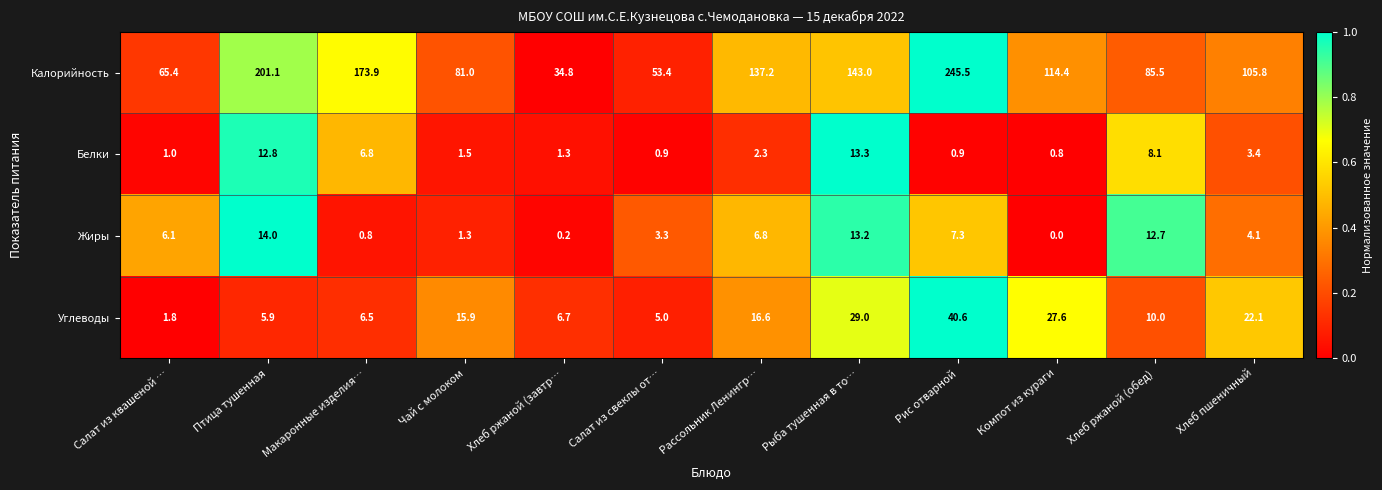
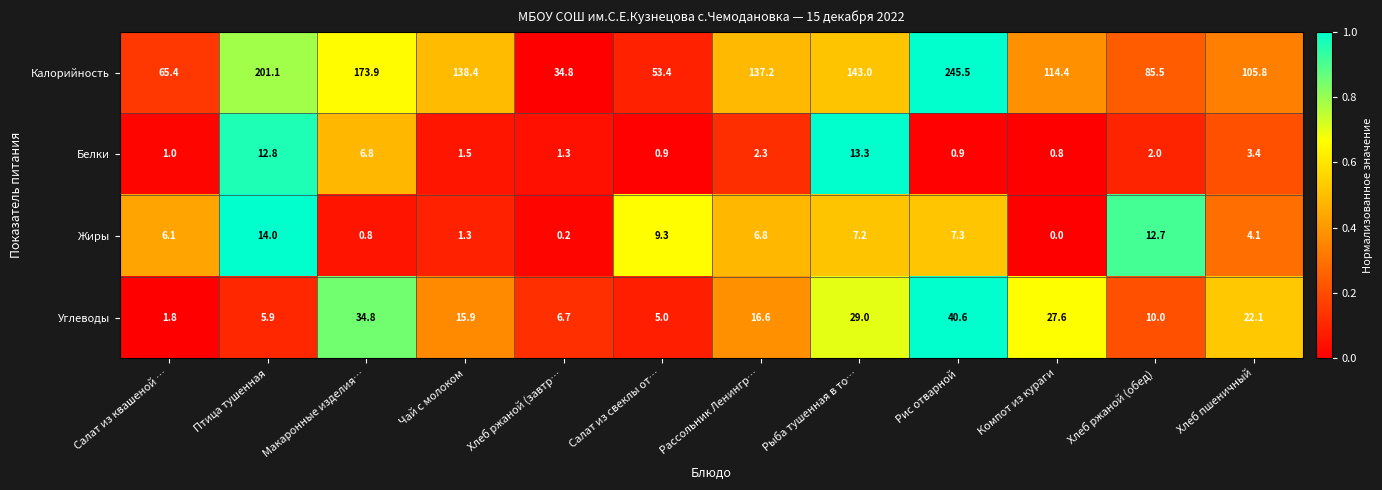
Калорийность, Чай с молоком: 81.0 -> 138.4
Белки, Хлеб ржаной (обед): 8.1 -> 2.0
Жиры, Салат из свеклы от…: 3.3 -> 9.3
Жиры, Рыба тушенная в то…: 13.2 -> 7.2
Углеводы, Макаронные изделия…: 6.5 -> 34.8
